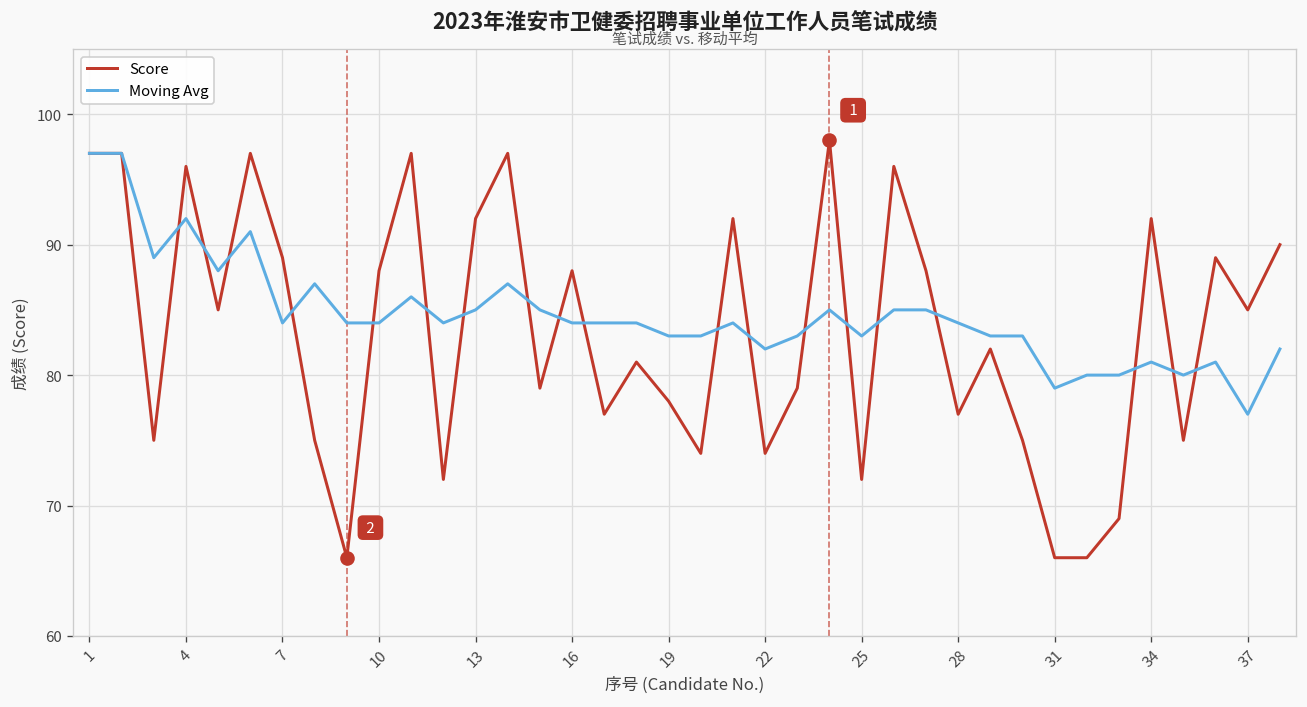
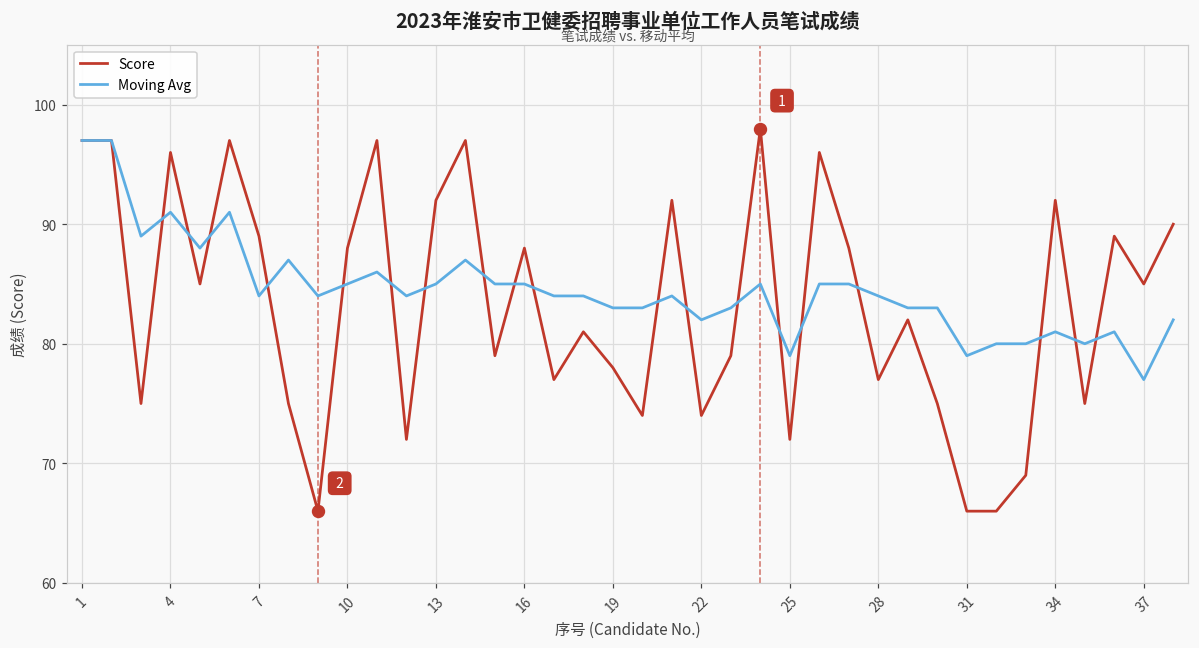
Moving Avg, 4: 92 -> 91
Moving Avg, 10: 84 -> 85
Moving Avg, 16: 84 -> 85
Moving Avg, 25: 83 -> 79
